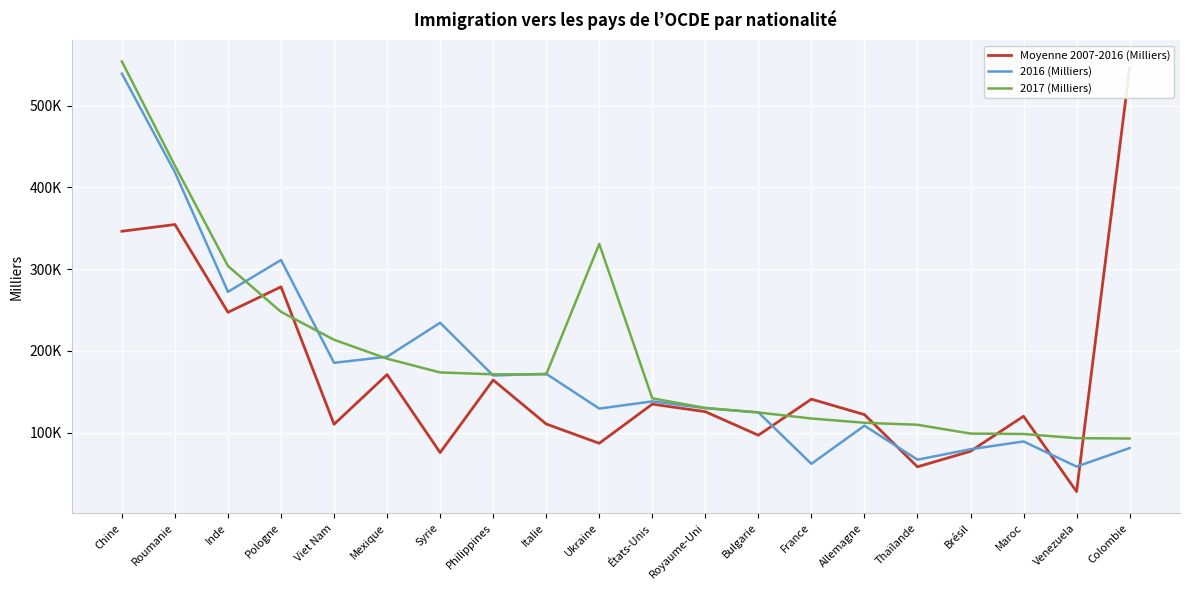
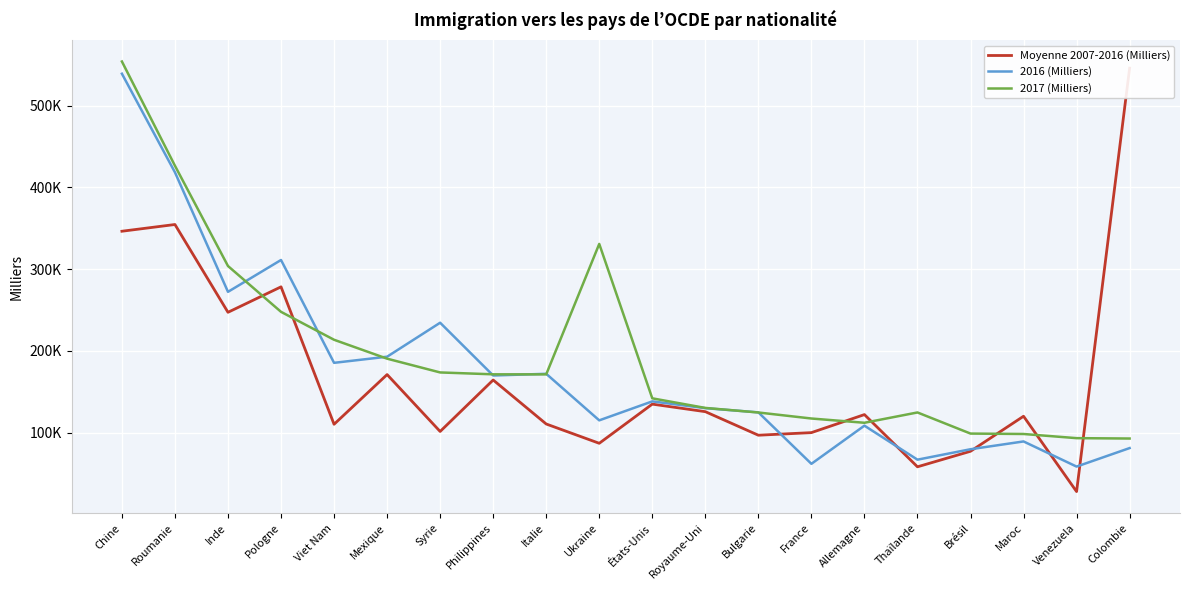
Moyenne 2007-2016 (Milliers), Syrie: 80000 -> 100000
2016 (Milliers), Ukraine: 130000 -> 120000
Moyenne 2007-2016 (Milliers), France: 140000 -> 100000
2017 (Milliers), Thaïlande: 110000 -> 120000
